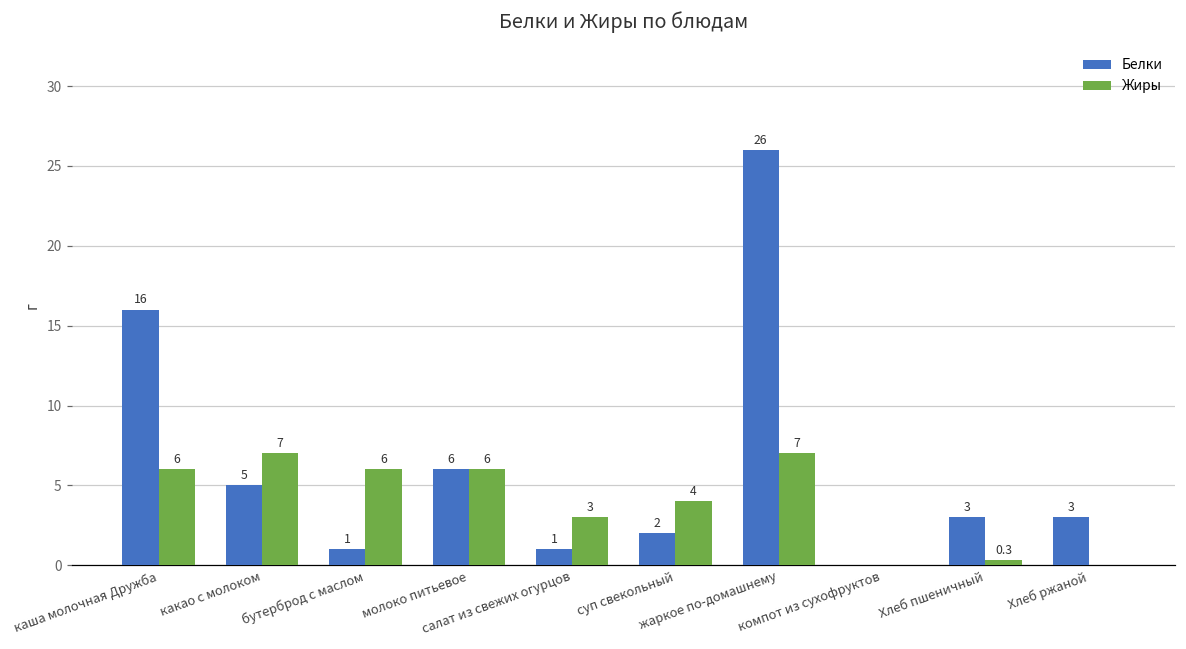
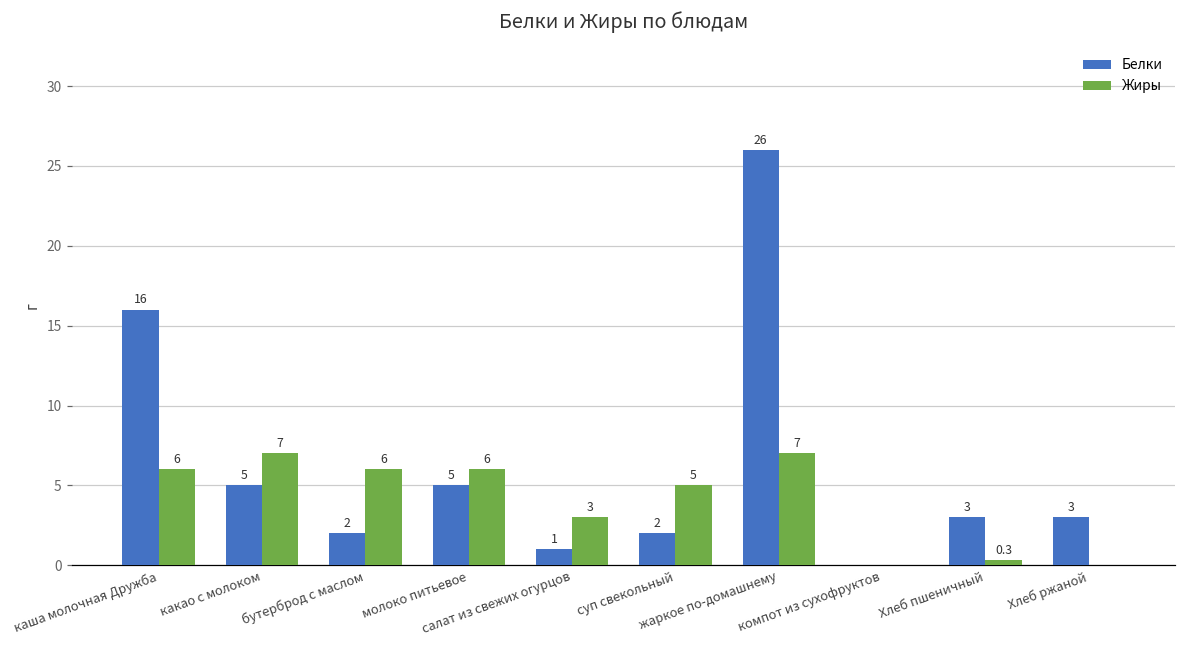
Белки, бутерброд с маслом: 1 -> 2
Белки, молоко питьевое: 6 -> 5
Жиры, суп свекольный: 4 -> 5
